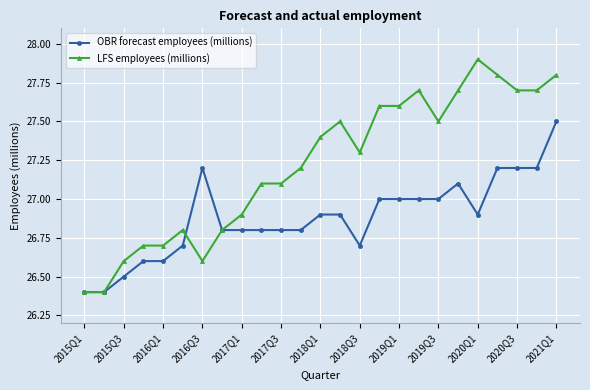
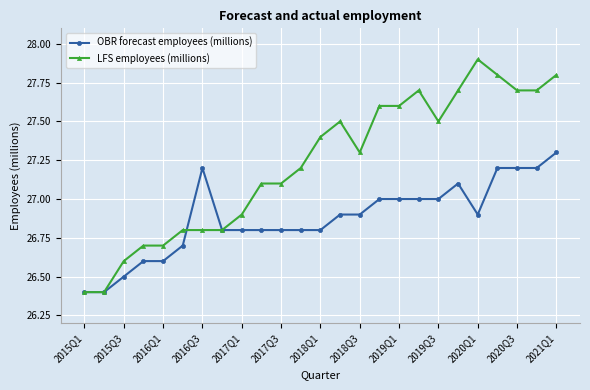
LFS employees (millions), 2016Q3: 26.6 -> 26.8
OBR forecast employees (millions), 2018Q1: 26.9 -> 26.8
OBR forecast employees (millions), 2018Q3: 26.7 -> 26.9
OBR forecast employees (millions), 2021Q1: 27.5 -> 27.3
